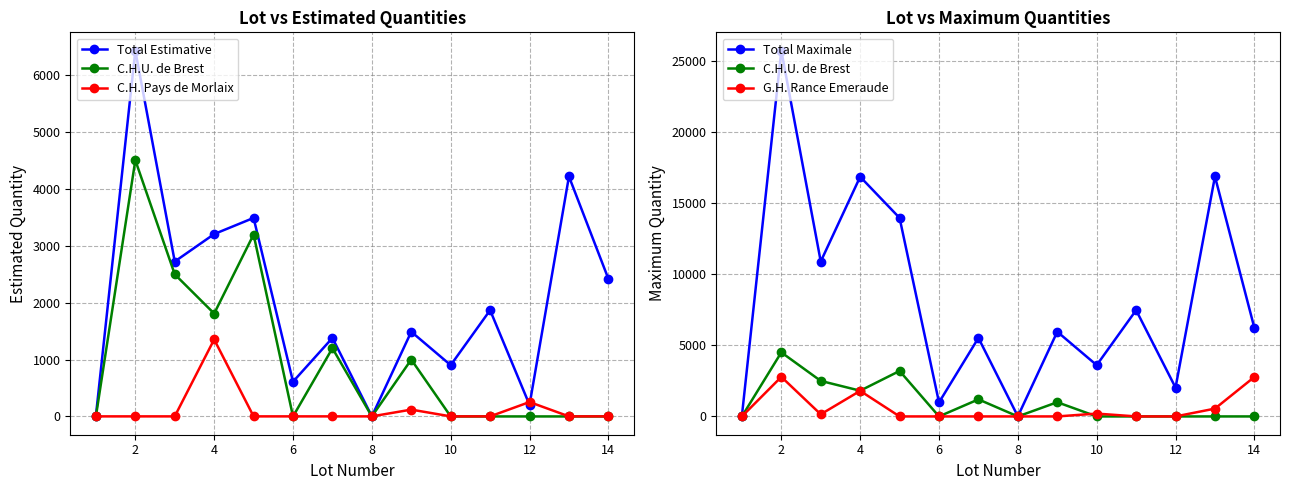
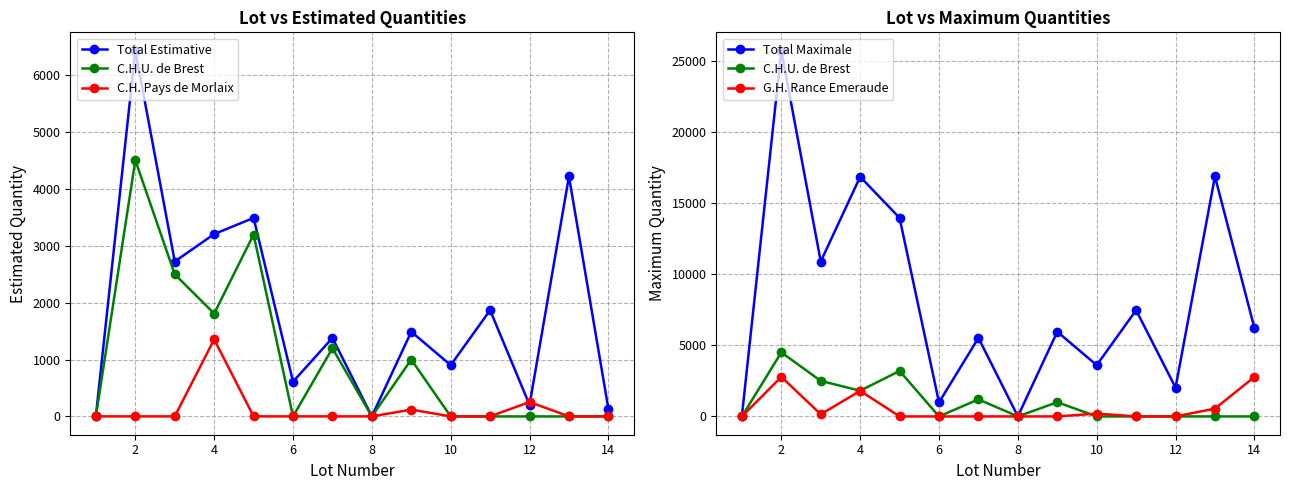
Lot vs Estimated Quantities, Total Estimative, 14: 2400 -> 100
